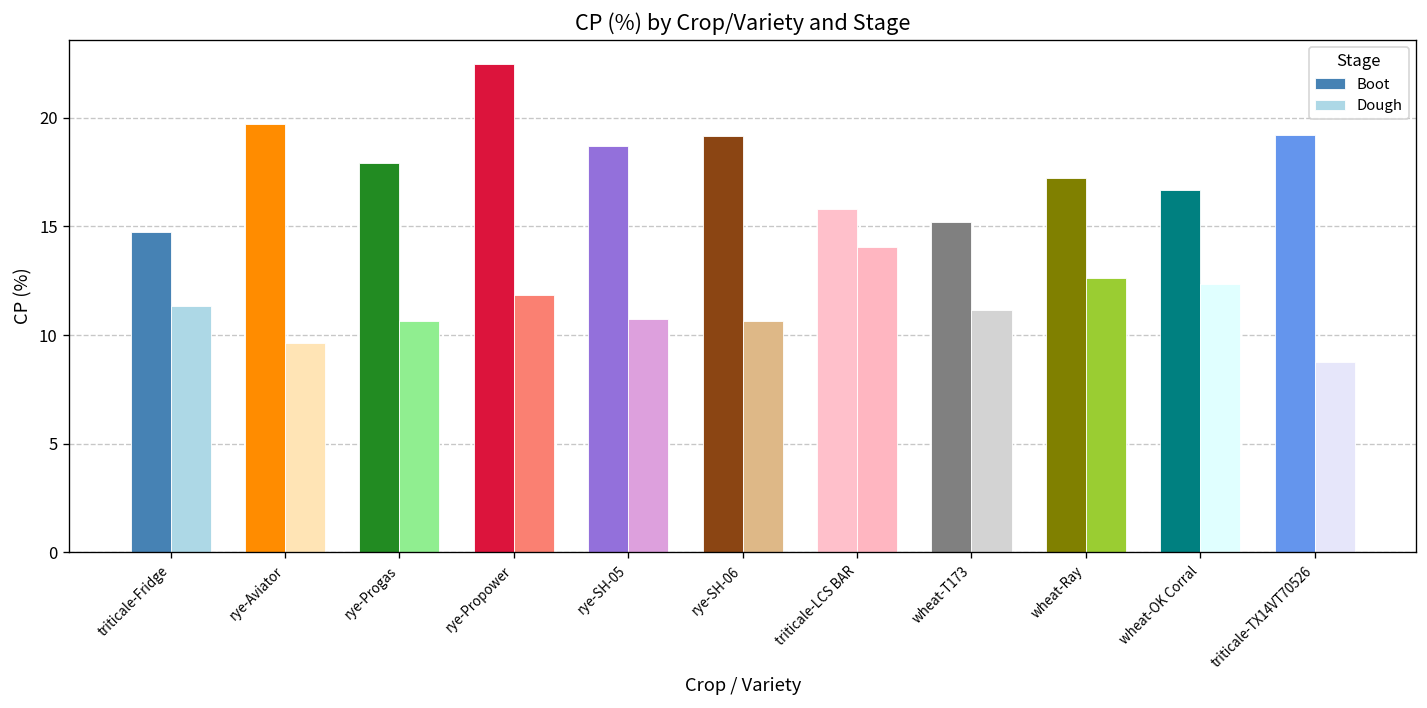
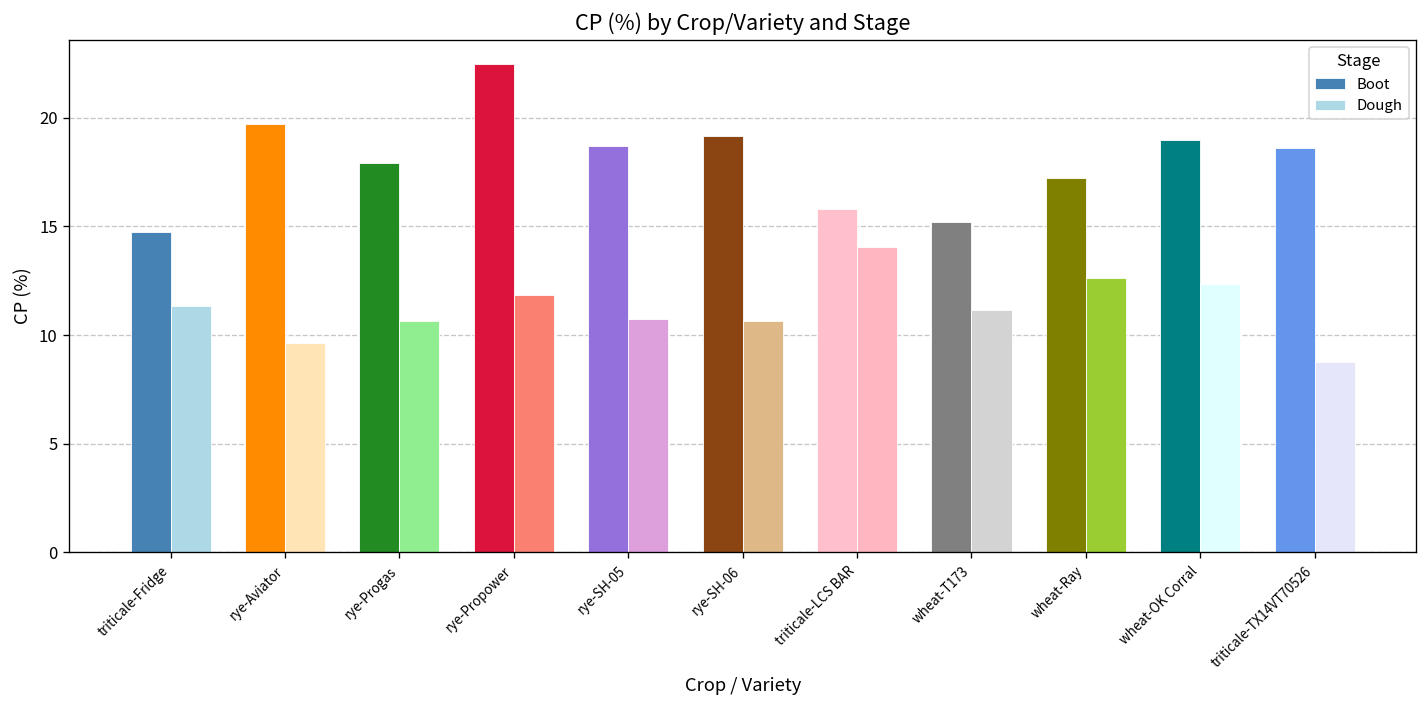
Boot, wheat-OK Corral: 16.7 -> 19.0
Boot, triticale-TX14VT70526: 19.2 -> 18.6
